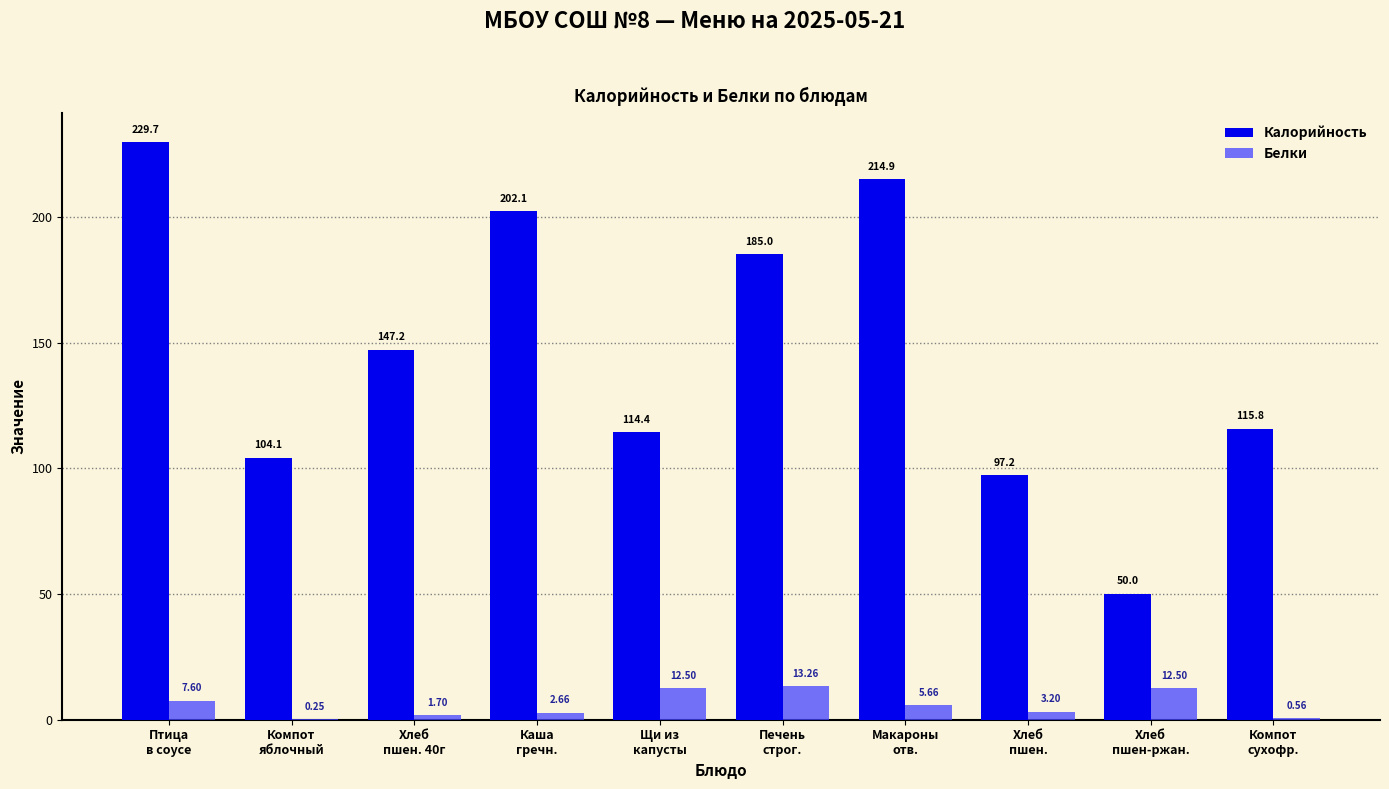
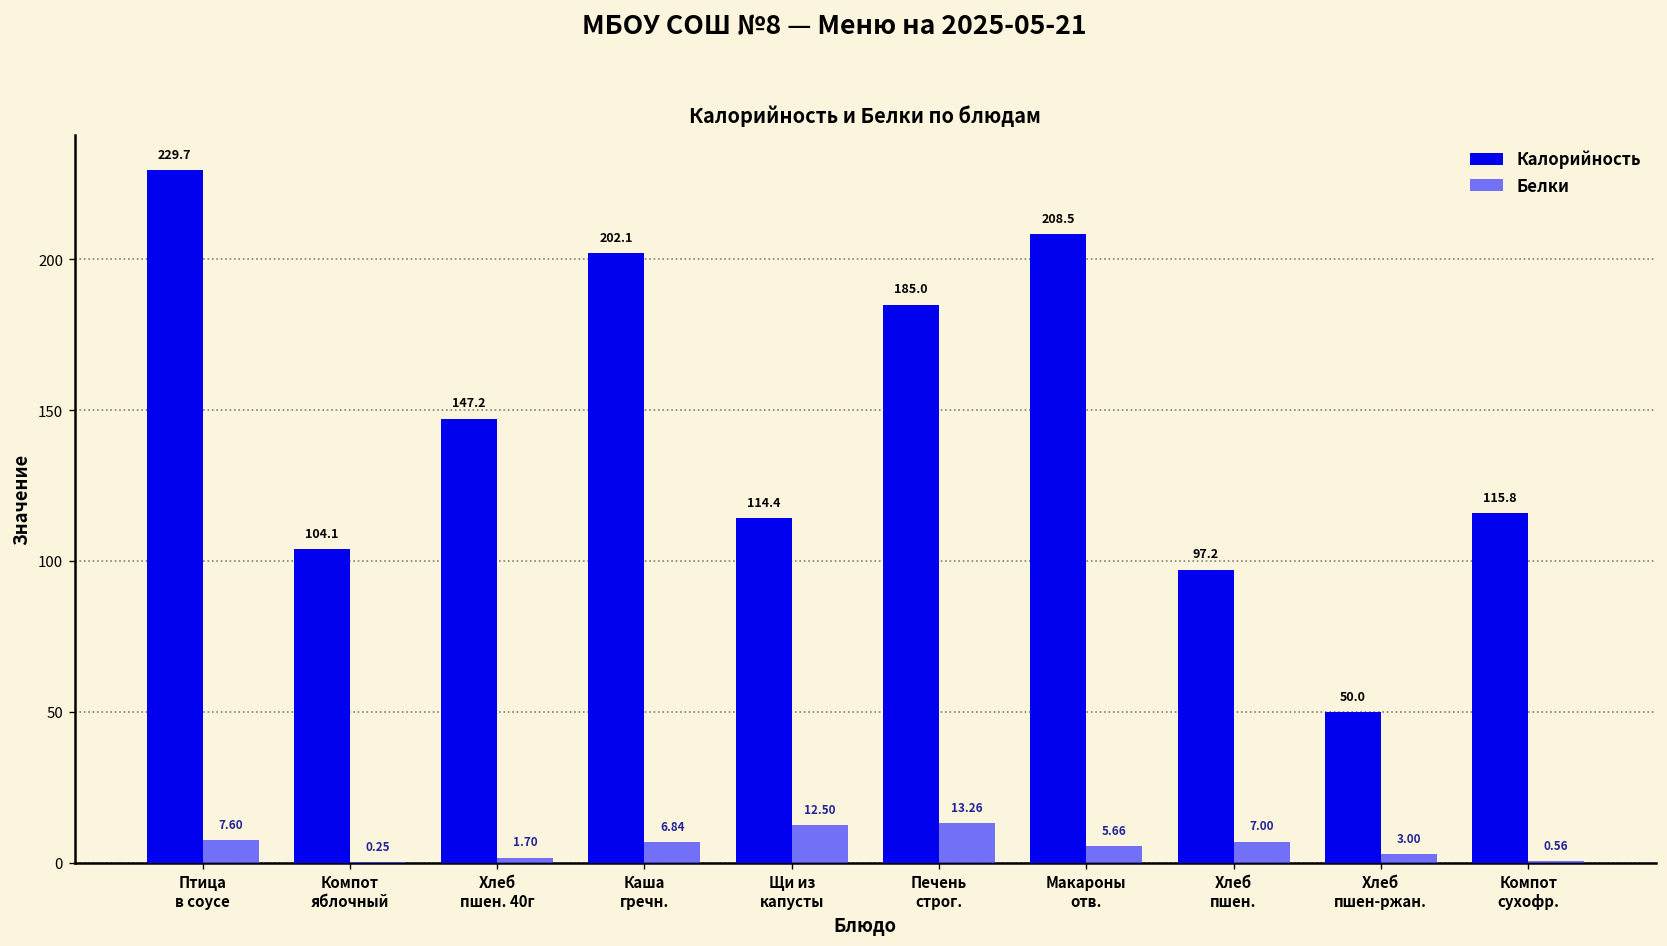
Белки, Каша гречн.: 2.66 -> 6.84
Калорийность, Макароны отв.: 214.9 -> 208.5
Белки, Хлеб пшен.: 3.20 -> 7.00
Белки, Хлеб пшен-ржан.: 12.50 -> 3.00
